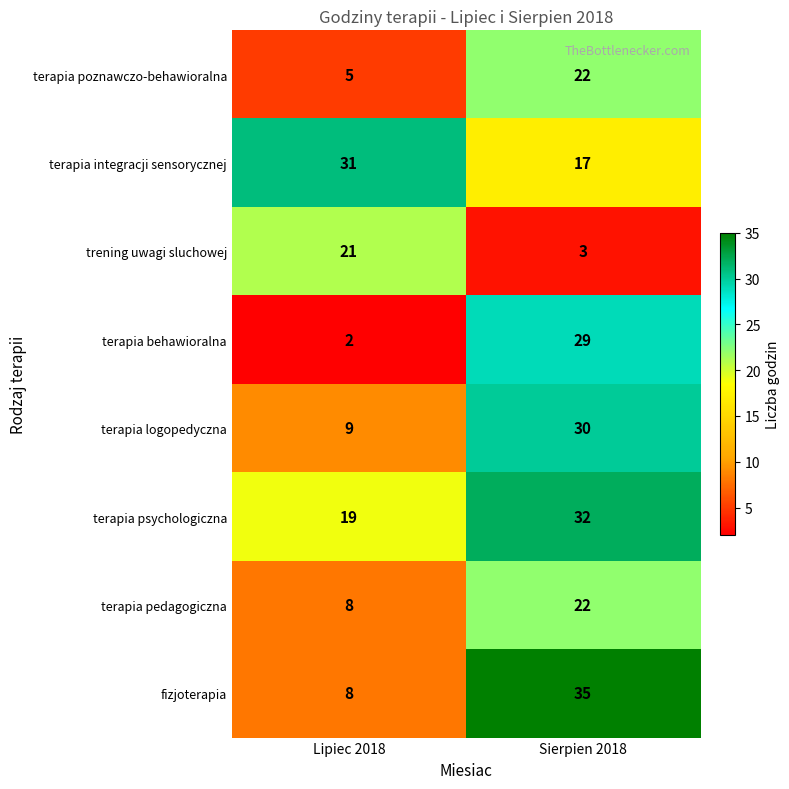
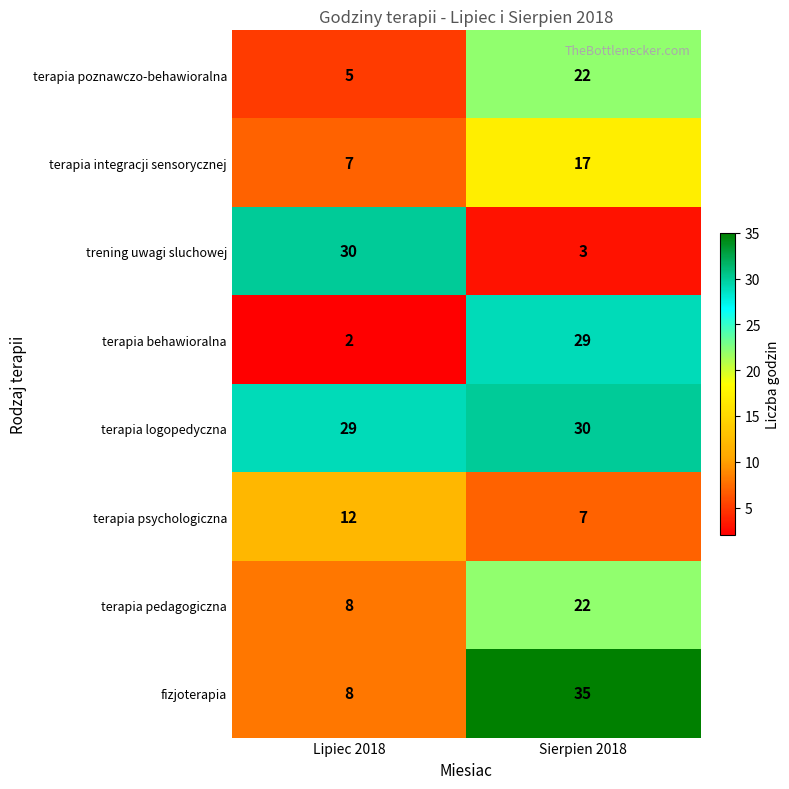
terapia integracji sensorycznej, Lipiec 2018: 31 -> 7
trening uwagi sluchowej, Lipiec 2018: 21 -> 30
terapia logopedyczna, Lipiec 2018: 9 -> 29
terapia psychologiczna, Lipiec 2018: 19 -> 12
terapia psychologiczna, Sierpien 2018: 32 -> 7
